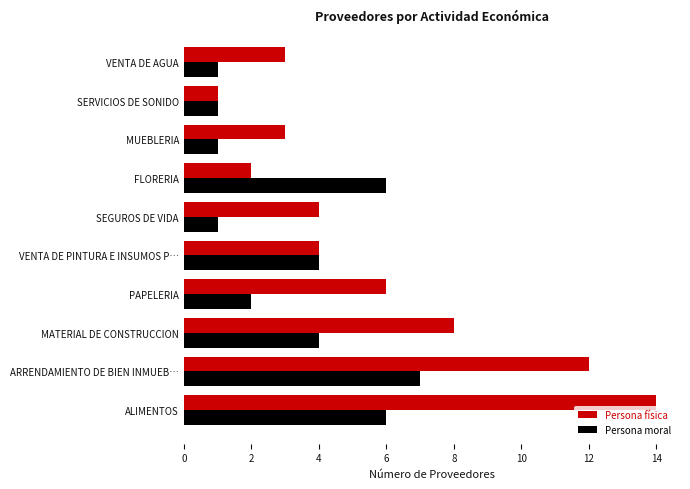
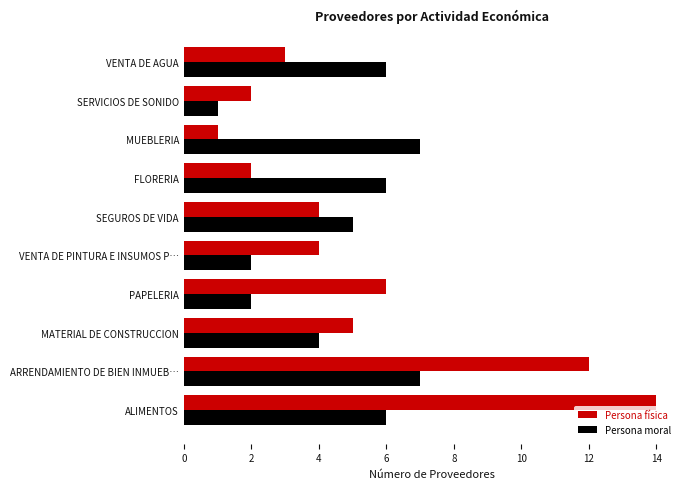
Persona moral, VENTA DE AGUA: 1 -> 6
Persona física, SERVICIOS DE SONIDO: 1 -> 2
Persona física, MUEBLERIA: 3 -> 1
Persona moral, MUEBLERIA: 1 -> 7
Persona moral, SEGUROS DE VIDA: 1 -> 5
Persona moral, VENTA DE PINTURA E INSUMOS P…: 4 -> 2
Persona física, MATERIAL DE CONSTRUCCION: 8 -> 5
